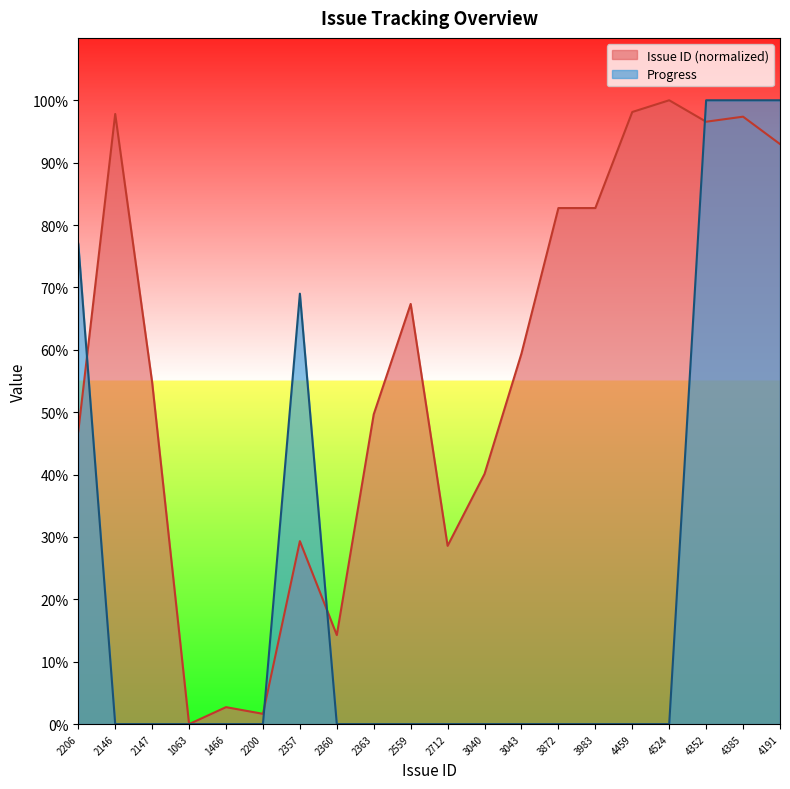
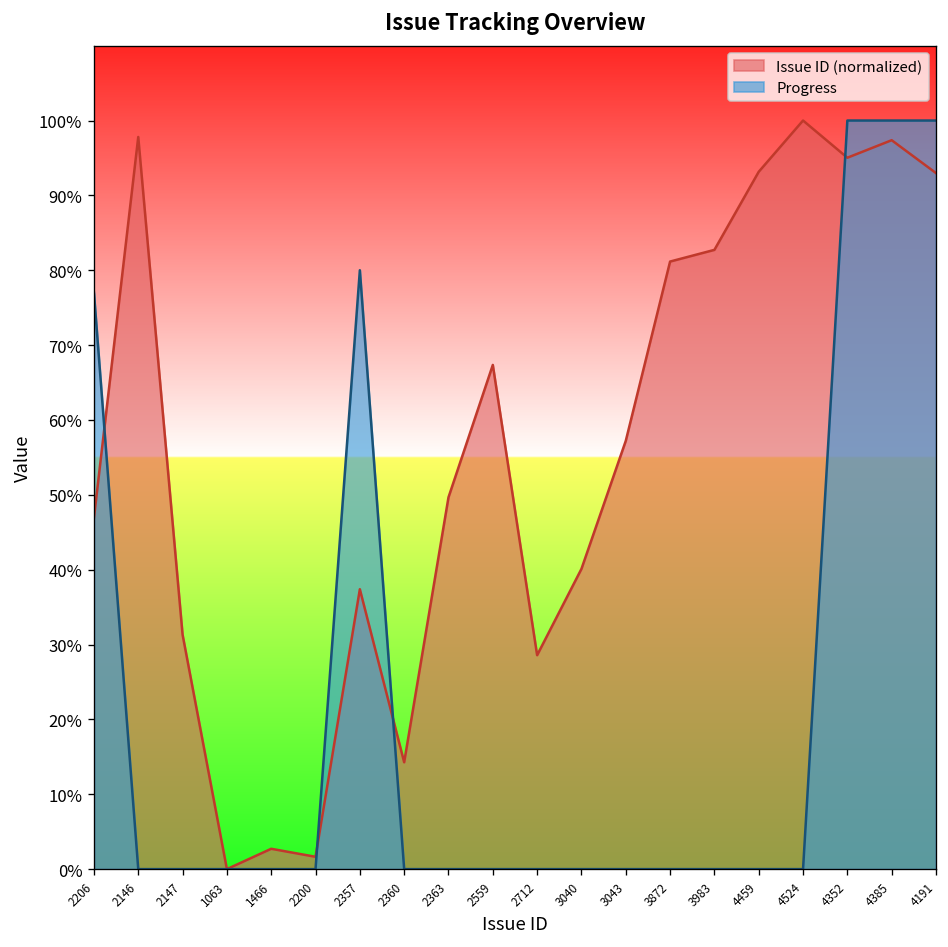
Issue ID (normalized), 2147: 55% -> 31%
Issue ID (normalized), 2357: 29% -> 37%
Progress, 2357: 69% -> 80%
Issue ID (normalized), 3043: 59% -> 57%
Issue ID (normalized), 3872: 83% -> 81%
Issue ID (normalized), 4459: 98% -> 93%
Issue ID (normalized), 4352: 97% -> 95%
